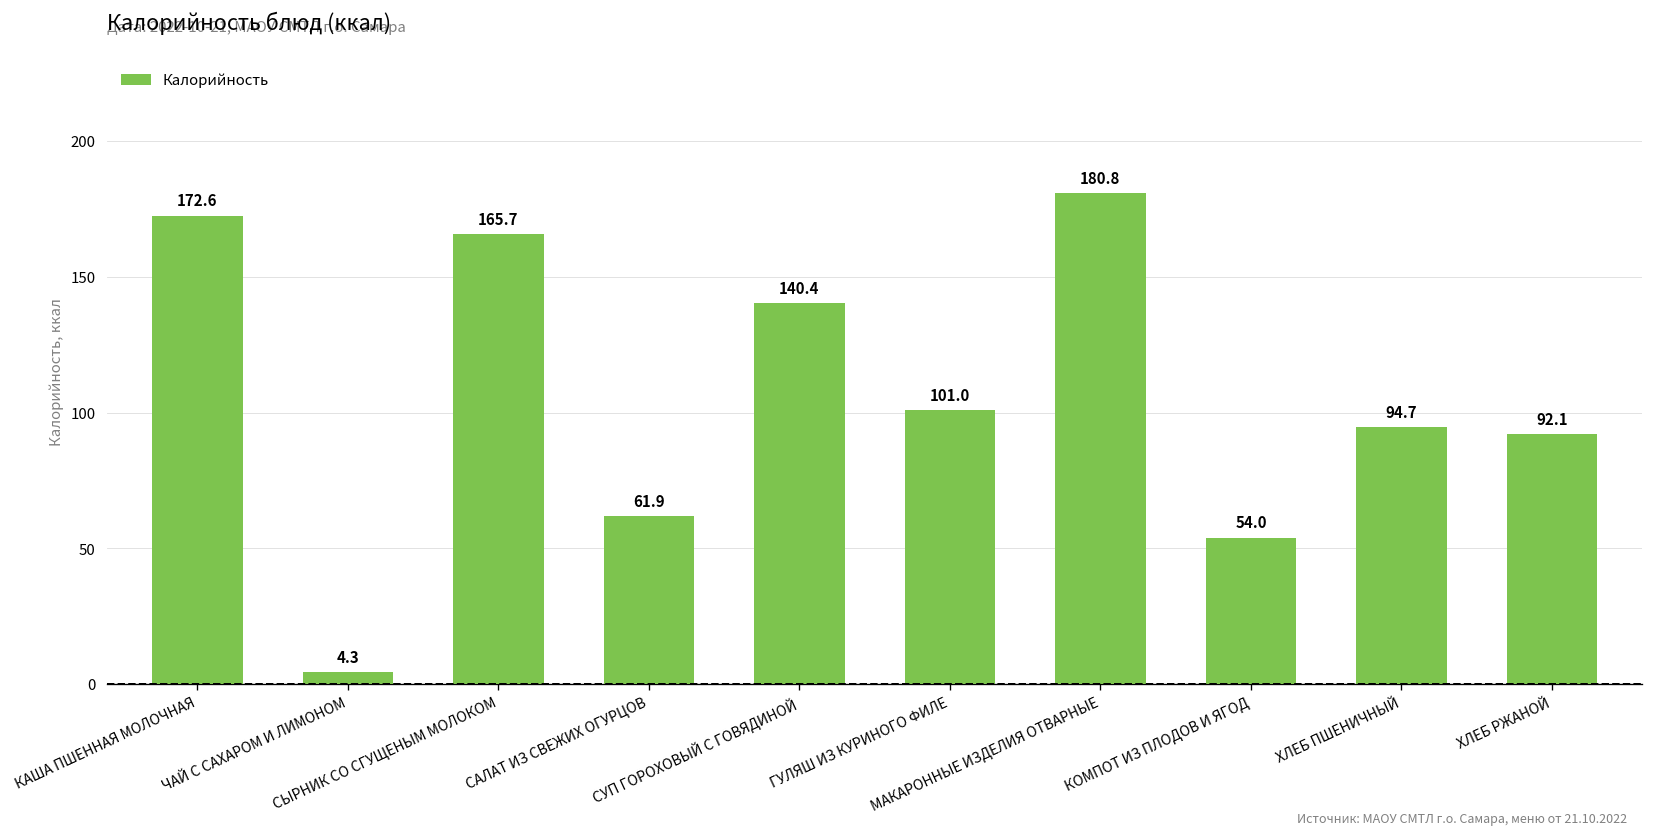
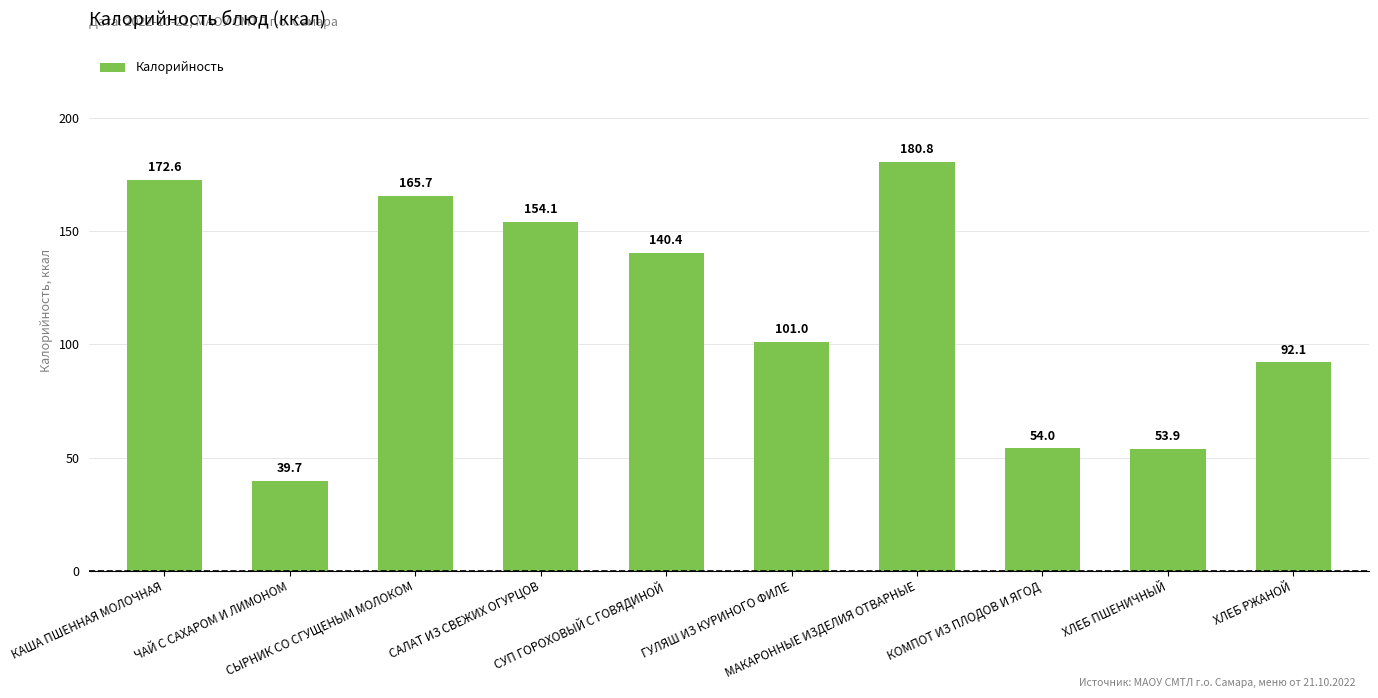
ЧАЙ С САХАРОМ И ЛИМОНОМ: 4.3 -> 39.7
САЛАТ ИЗ СВЕЖИХ ОГУРЦОВ: 61.9 -> 154.1
ХЛЕБ ПШЕНИЧНЫЙ: 94.7 -> 53.9
